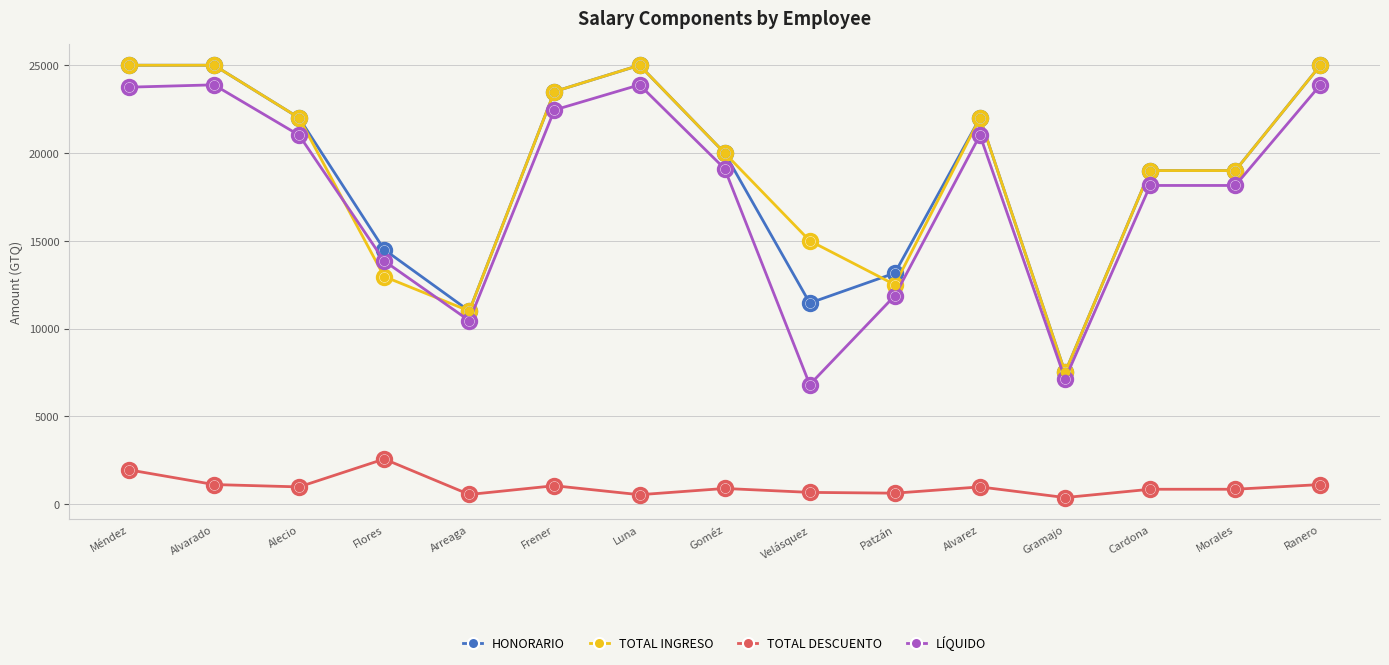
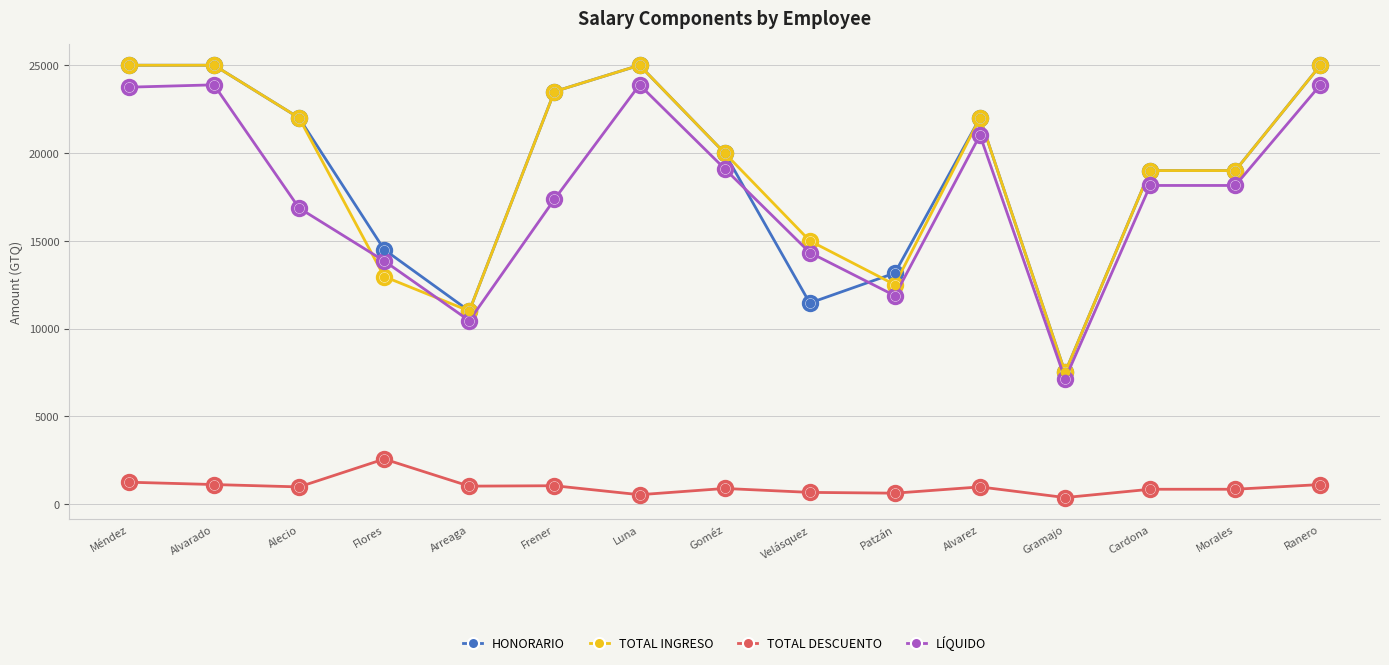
TOTAL DESCUENTO, Méndez: 2000 -> 1300
LÍQUIDO, Alecio: 21000 -> 16900
TOTAL DESCUENTO, Arreaga: 600 -> 1000
LÍQUIDO, Frener: 22500 -> 17400
LÍQUIDO, Velásquez: 6800 -> 14300
